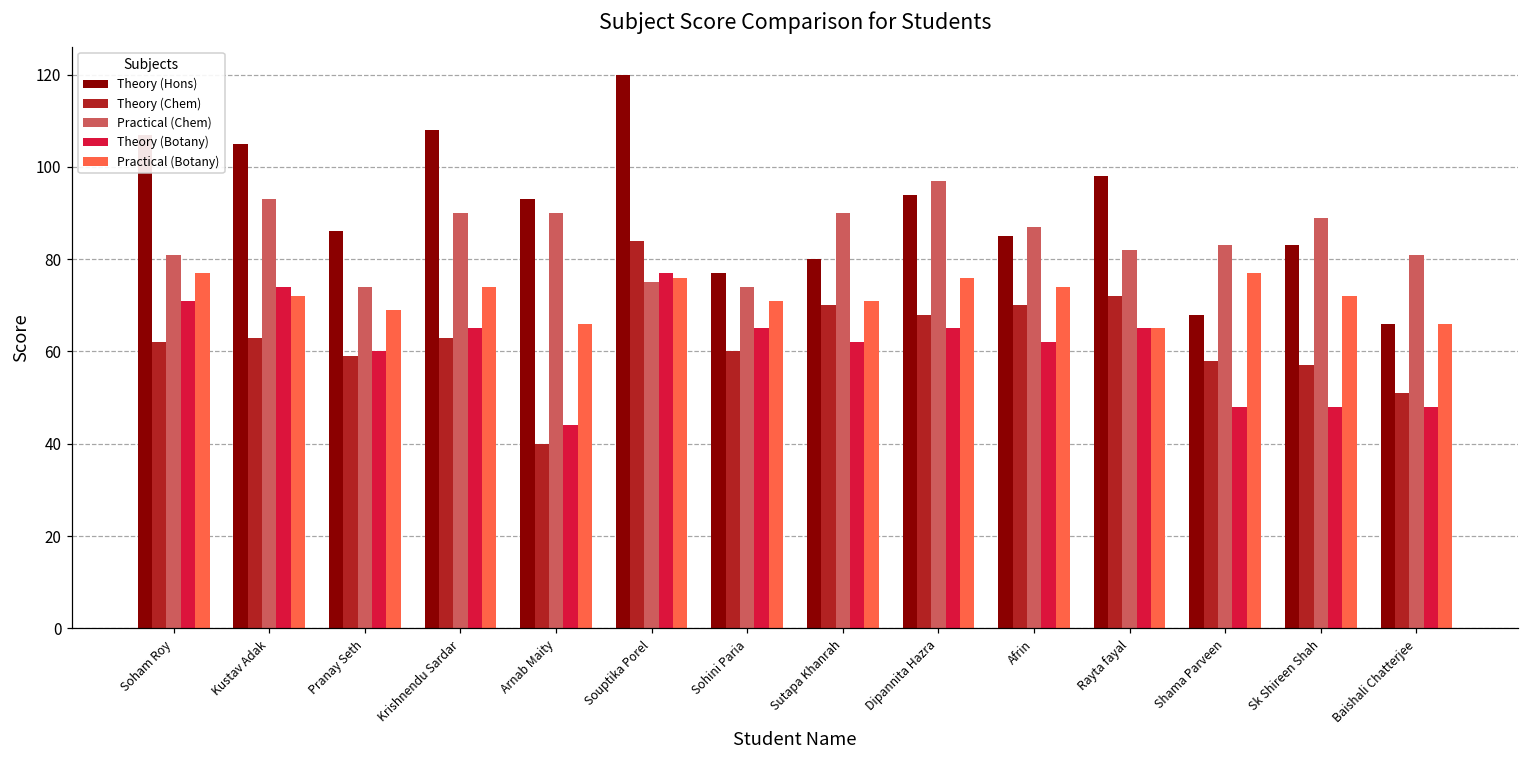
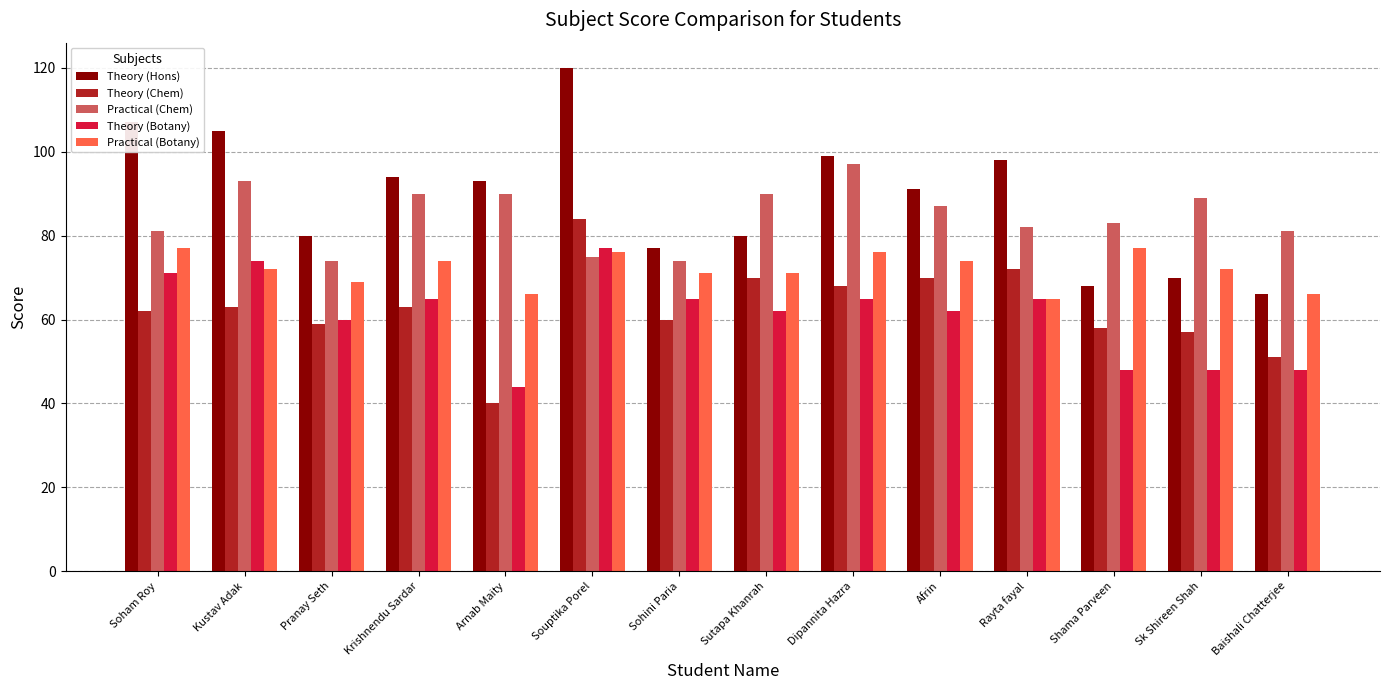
Theory (Hons), Pranay Seth: 86 -> 80
Theory (Hons), Krishnendu Sardar: 108 -> 94
Theory (Hons), Dipannita Hazra: 94 -> 99
Theory (Hons), Afrin: 85 -> 91
Theory (Hons), Sk Shireen Shah: 83 -> 70
